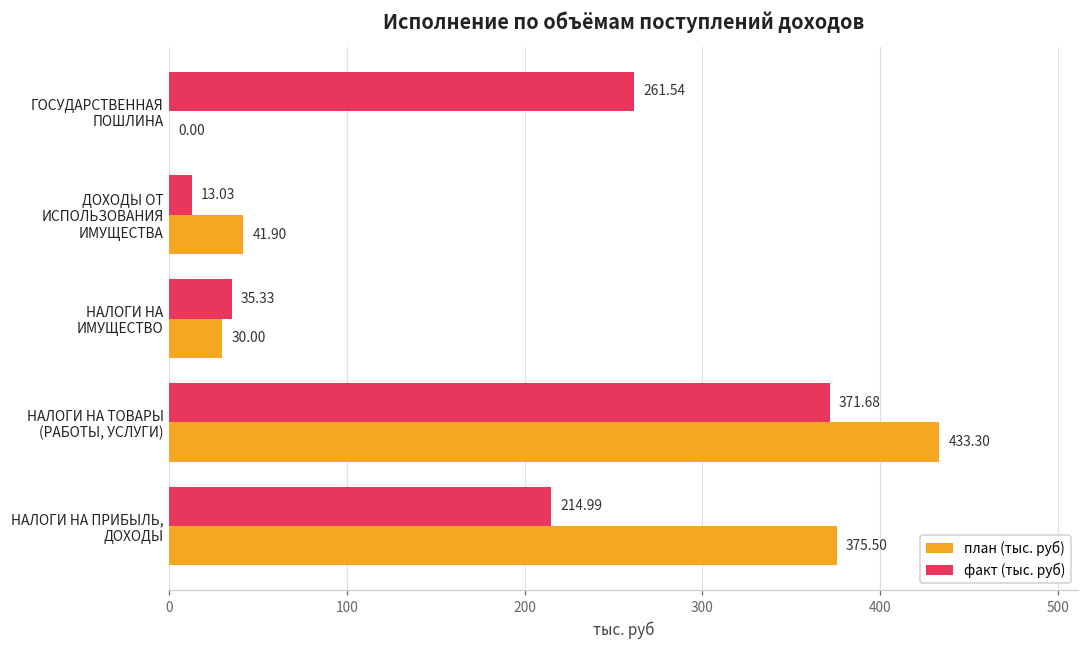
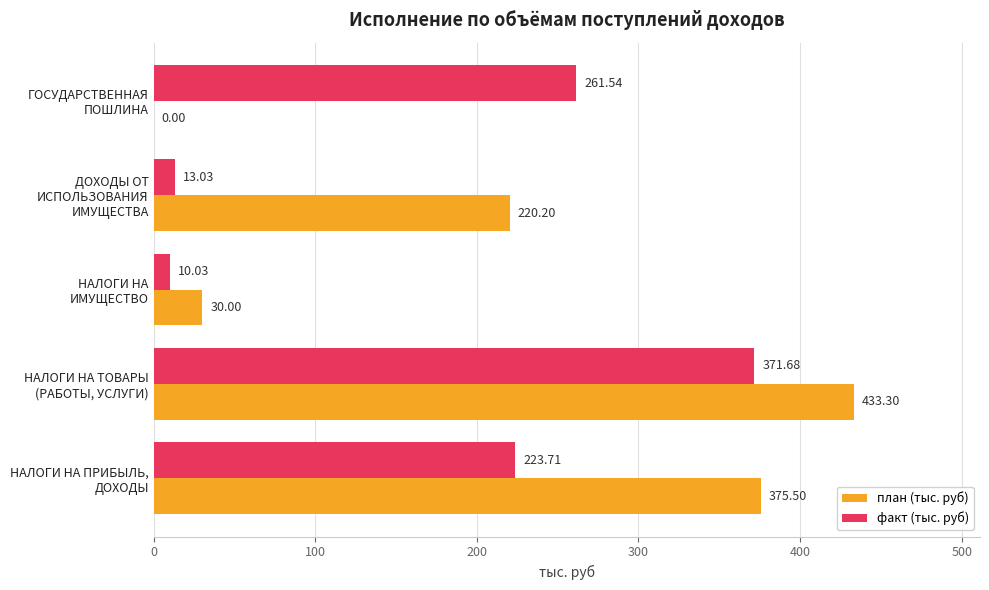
план (тыс. руб), ДОХОДЫ ОТ ИСПОЛЬЗОВАНИЯ ИМУЩЕСТВА: 41.90 -> 220.20
факт (тыс. руб), НАЛОГИ НА ИМУЩЕСТВО: 35.33 -> 10.03
факт (тыс. руб), НАЛОГИ НА ПРИБЫЛЬ, ДОХОДЫ: 214.99 -> 223.71
